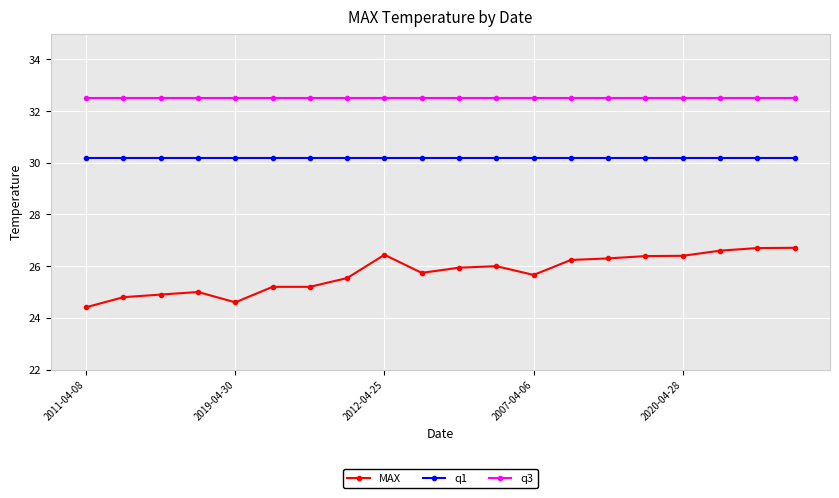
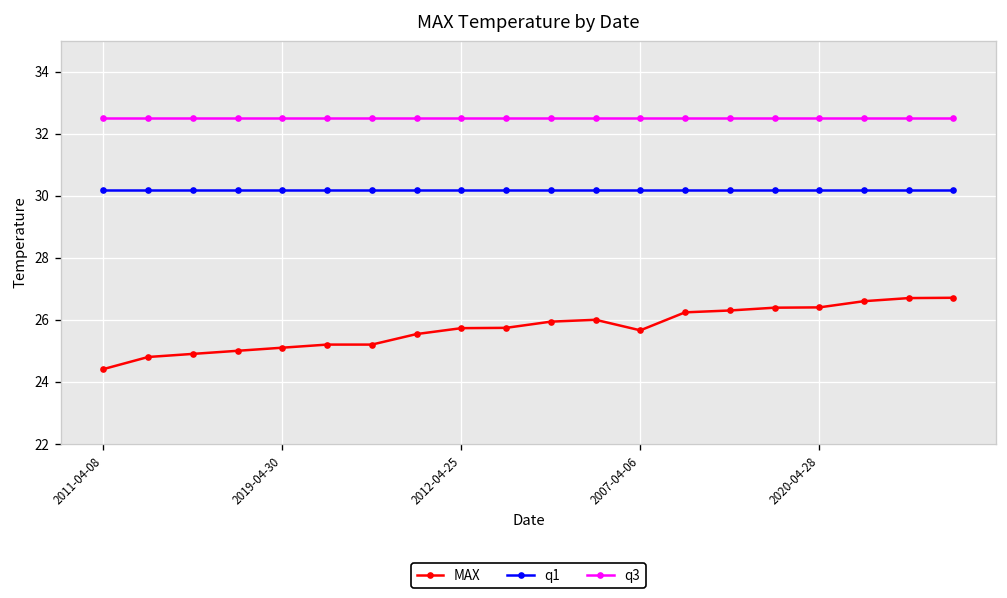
MAX, 2019-04-30: 24.6 -> 25.1
MAX, 2012-04-25: 26.4 -> 25.7
